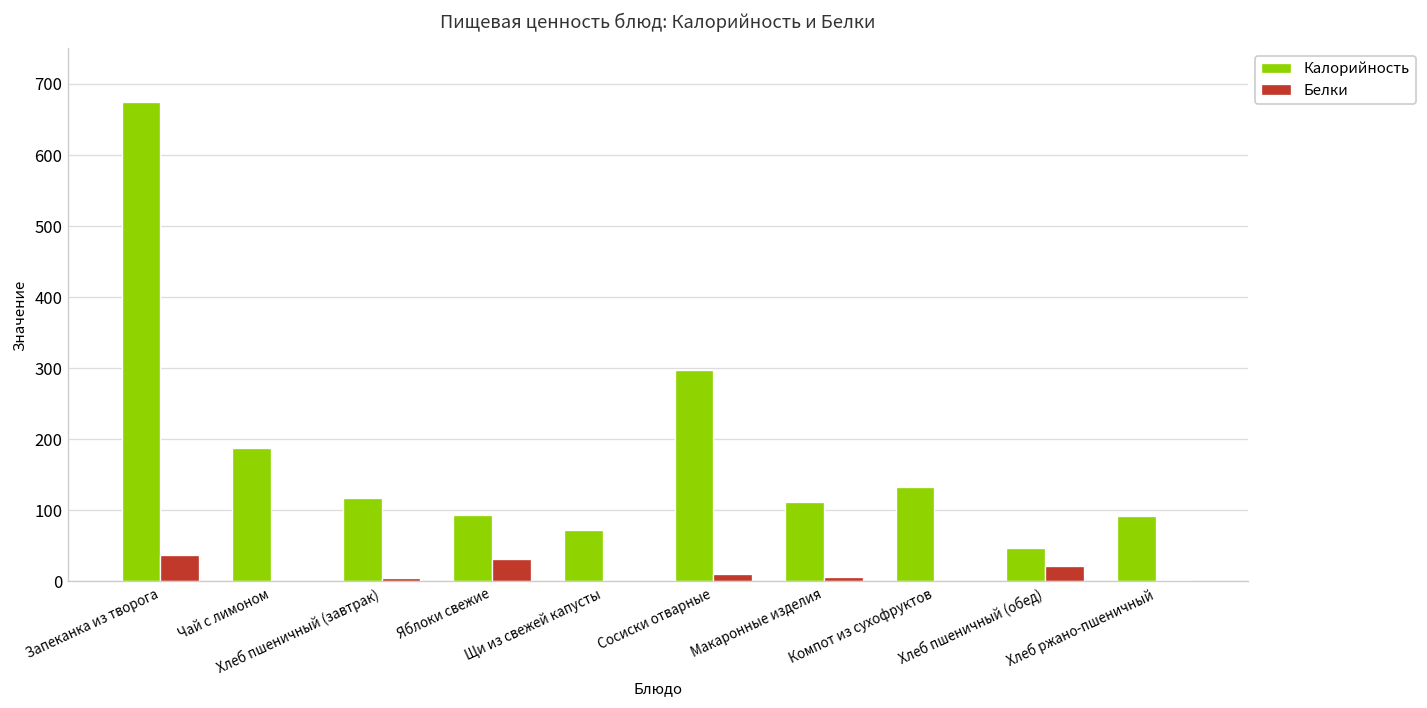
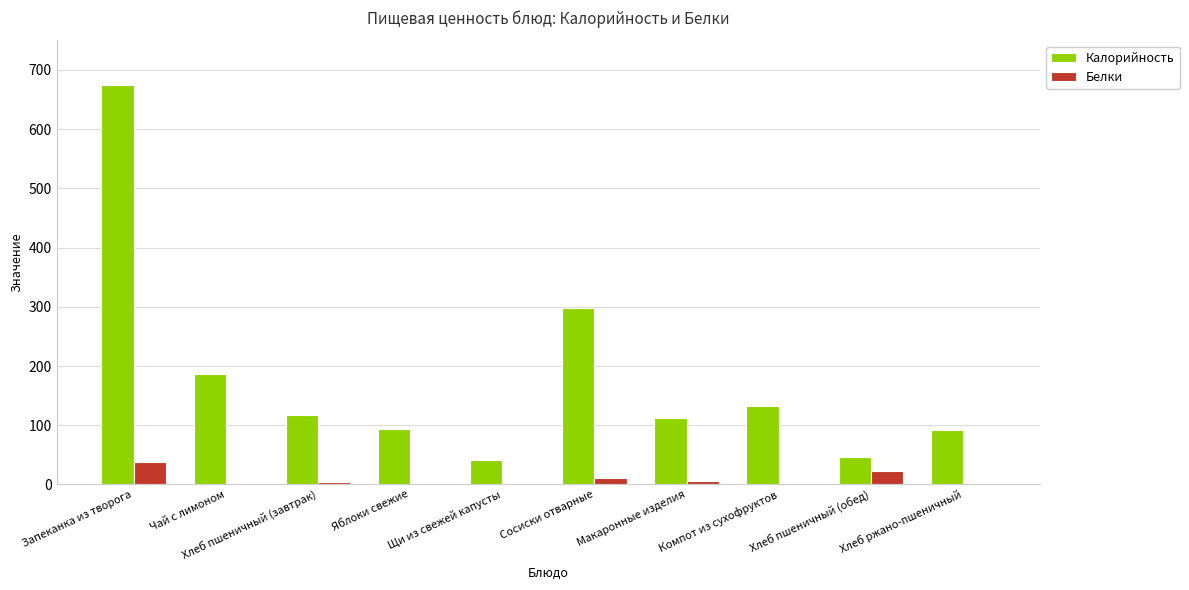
Белки, Яблоки свежие: 30 -> 0
Калорийность, Щи из свежей капусты: 70 -> 40
